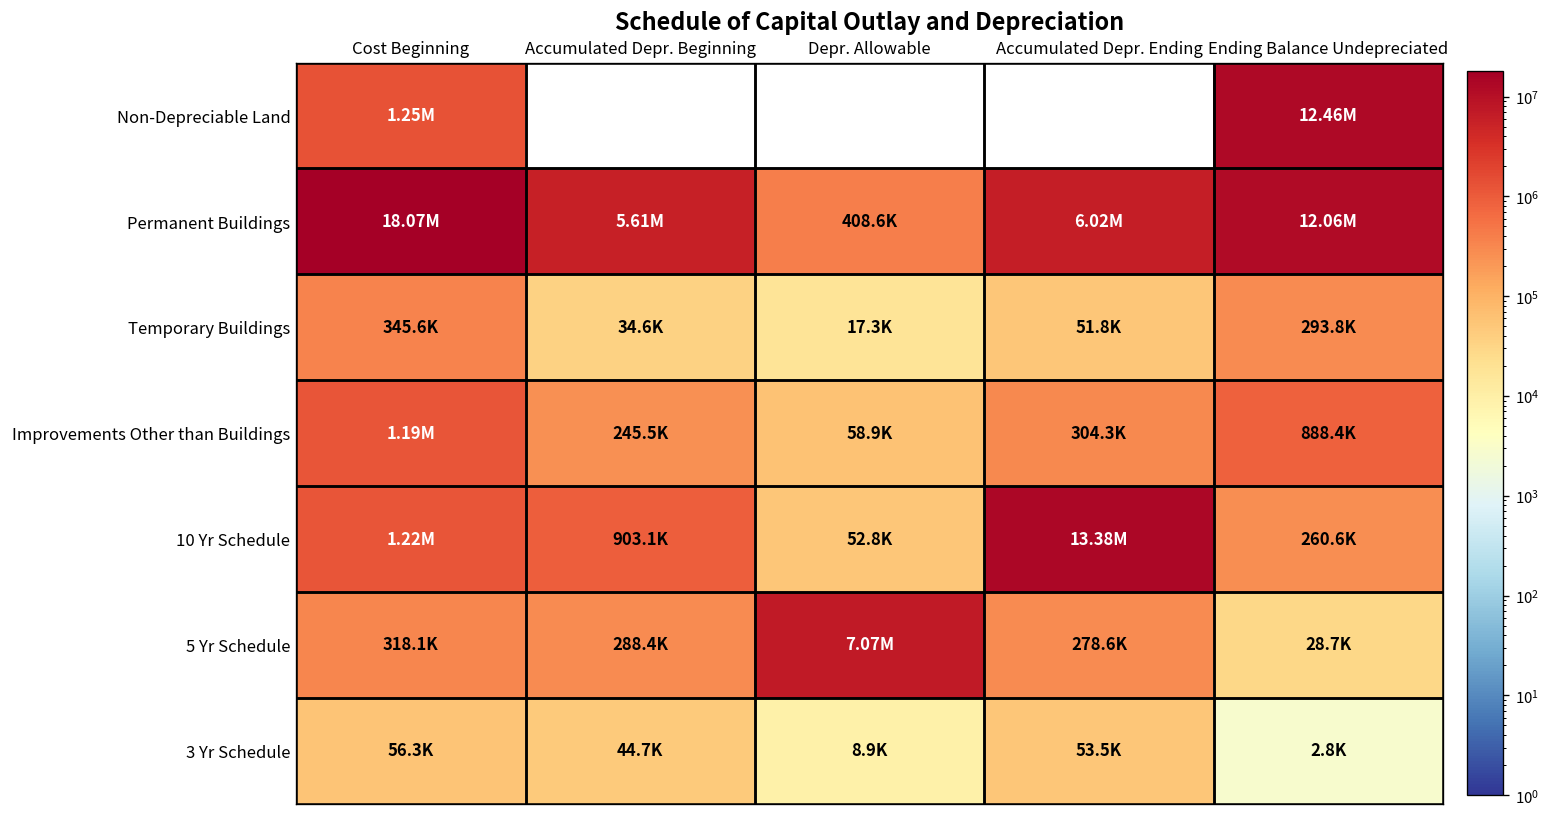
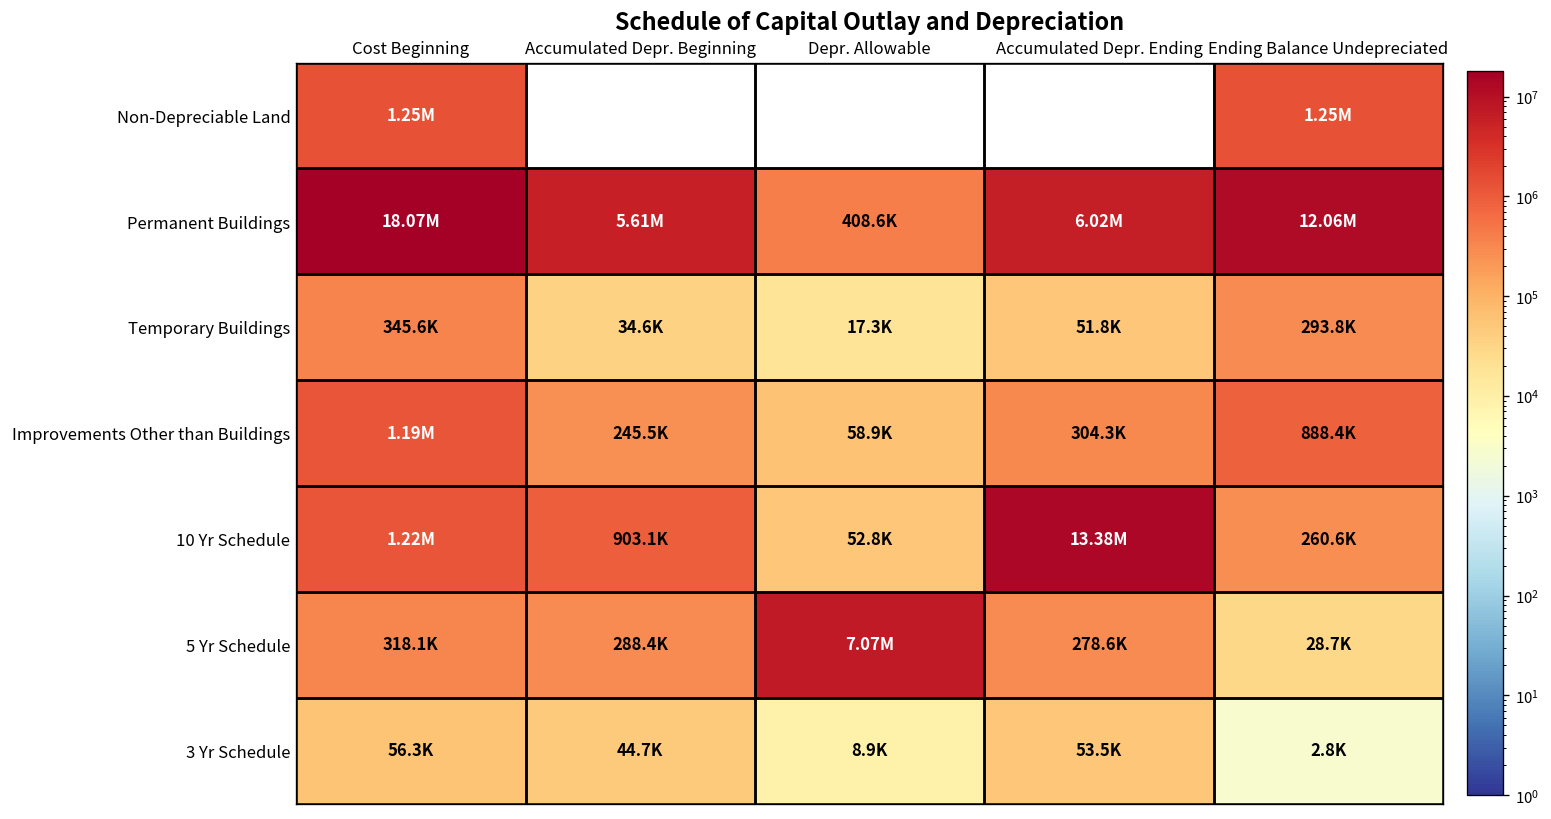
Non-Depreciable Land, Ending Balance Undepreciated: 12.46M -> 1.25M
